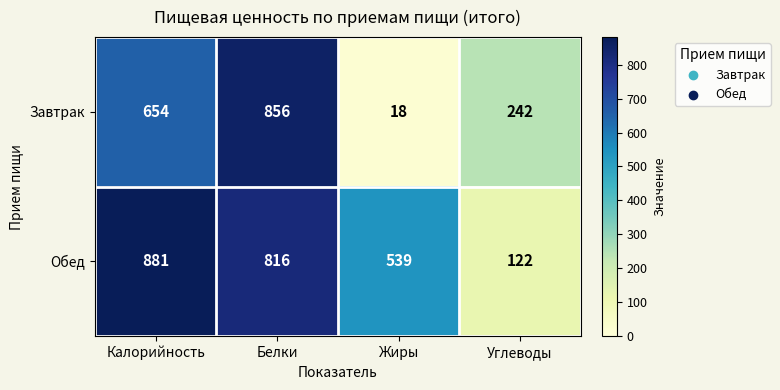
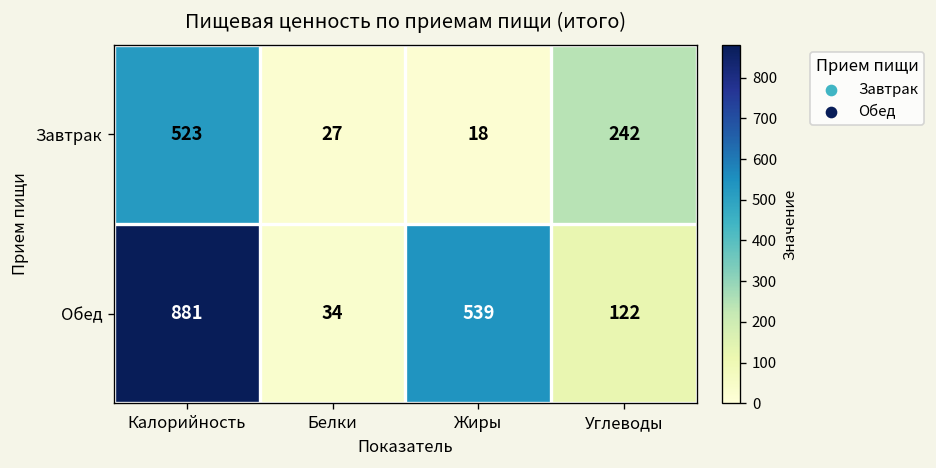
Завтрак, Калорийность: 654 -> 523
Завтрак, Белки: 856 -> 27
Обед, Белки: 816 -> 34
